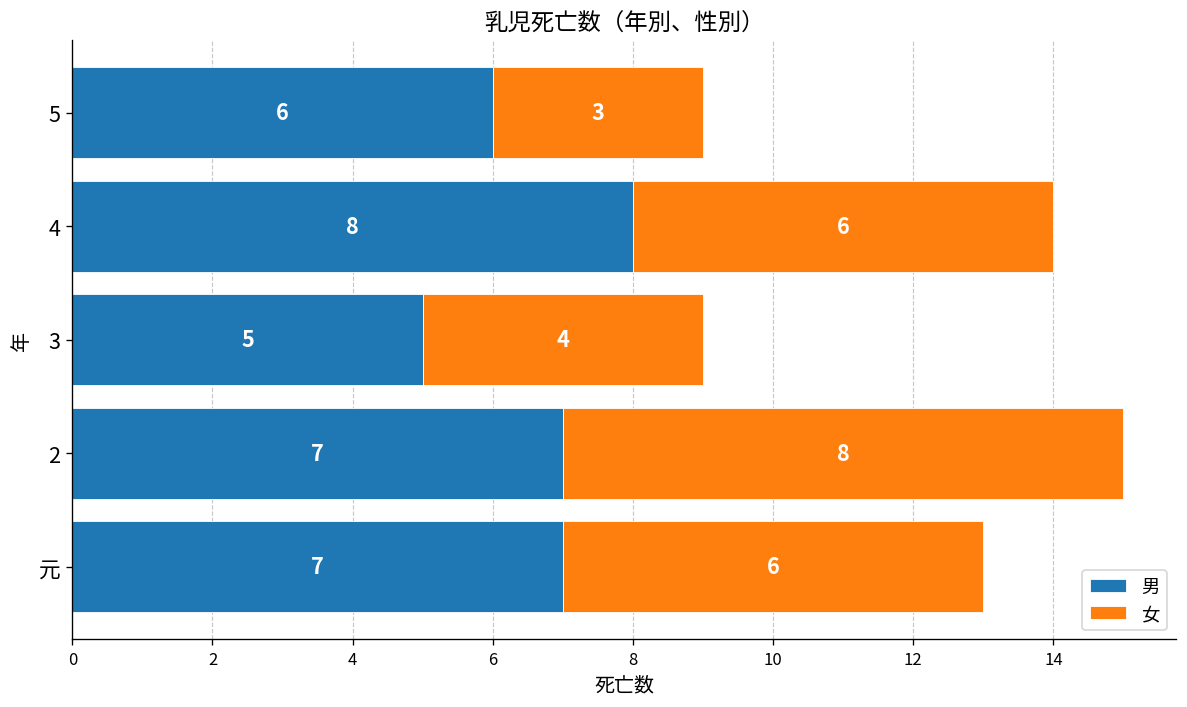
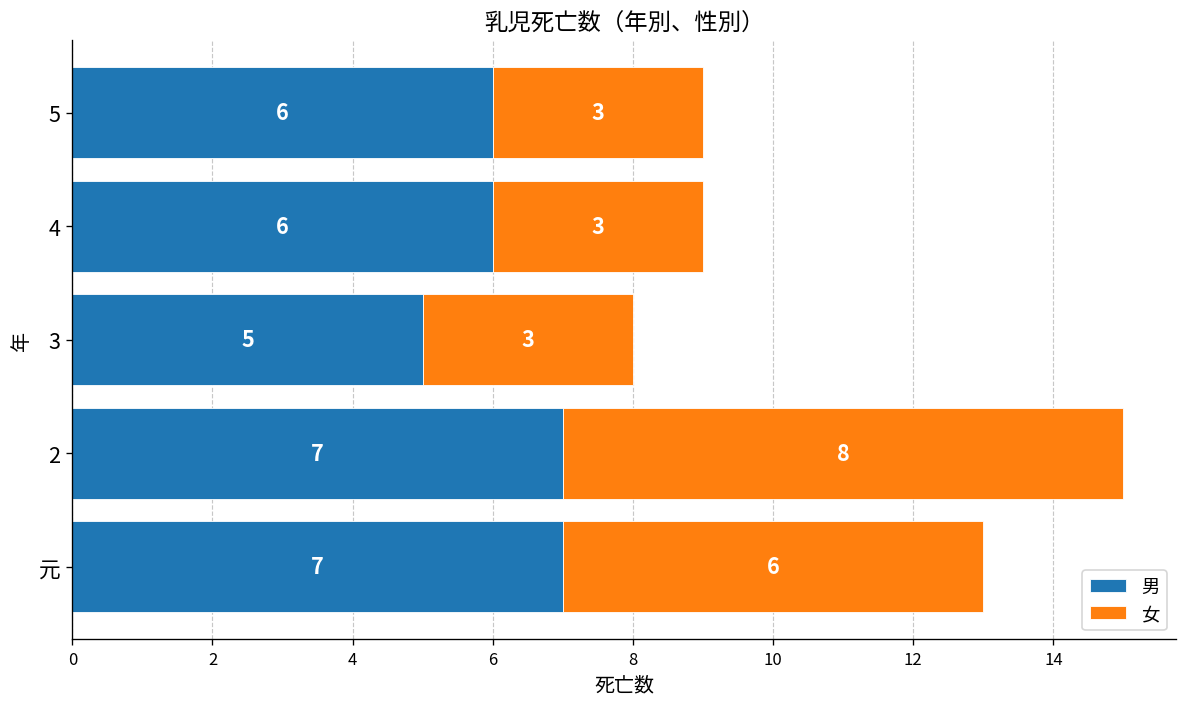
男, 4: 8 -> 6
女, 4: 6 -> 3
女, 3: 4 -> 3
